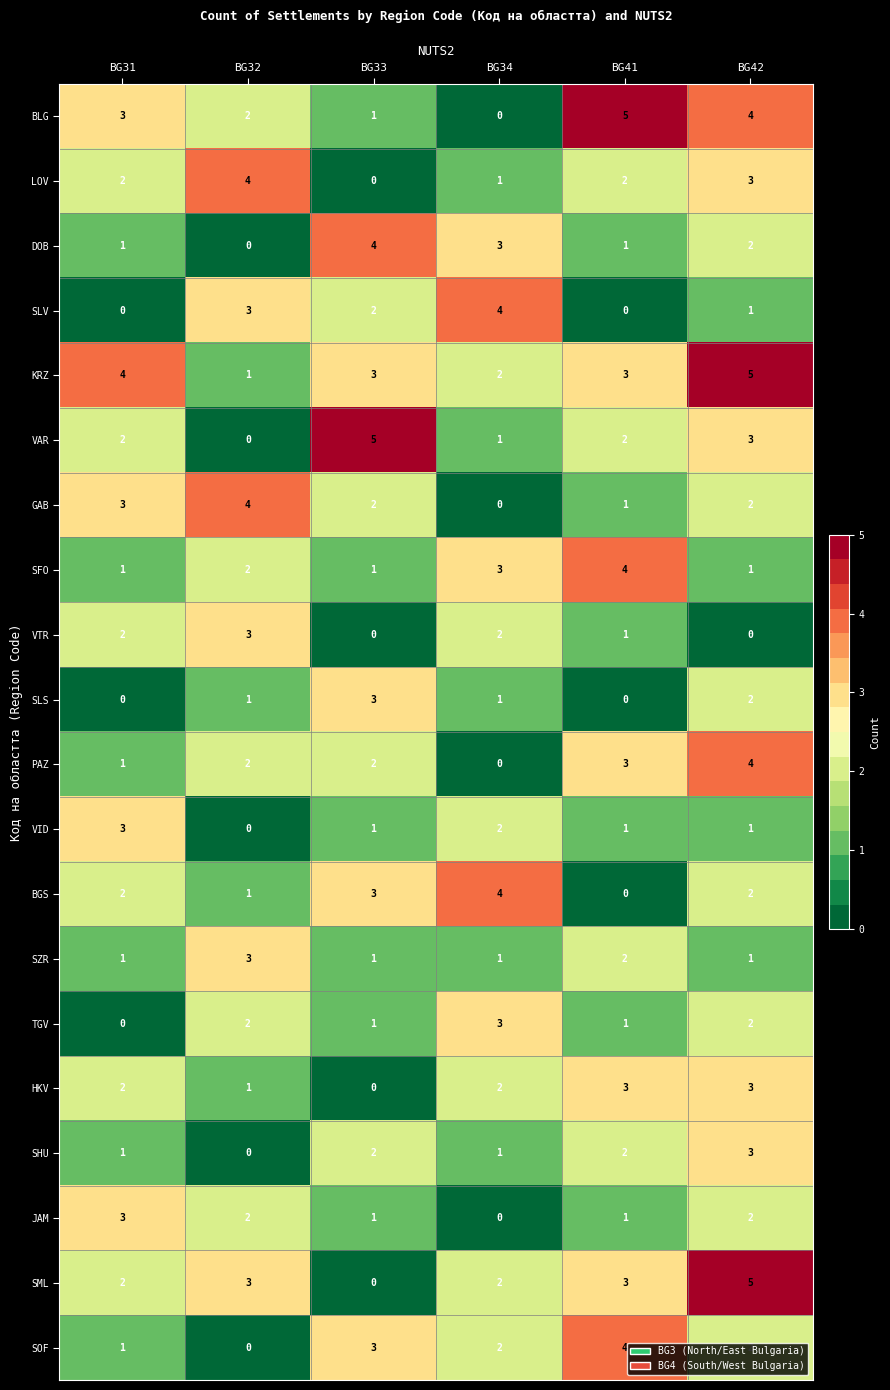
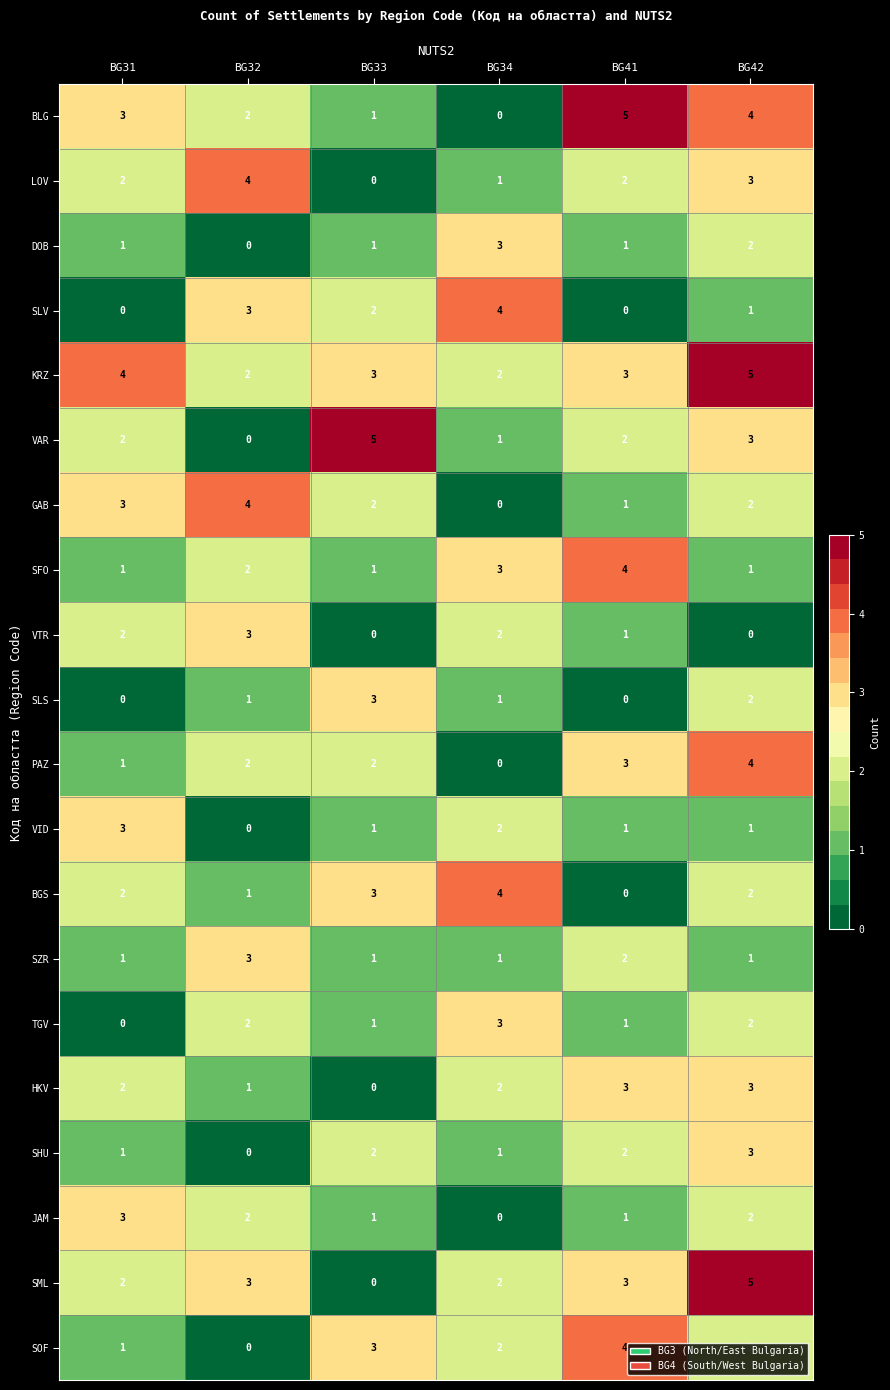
DOB, BG33: 4 -> 1
KRZ, BG32: 1 -> 2
